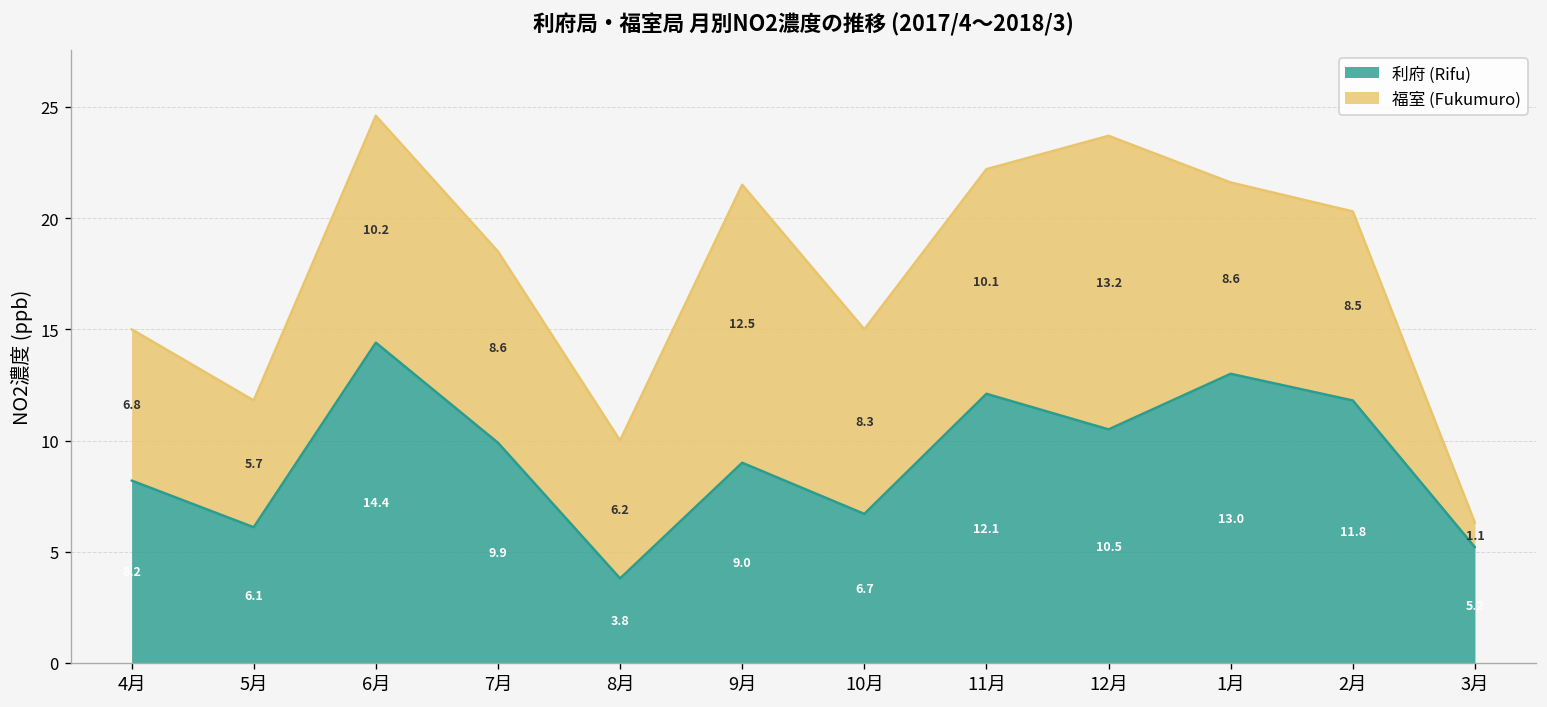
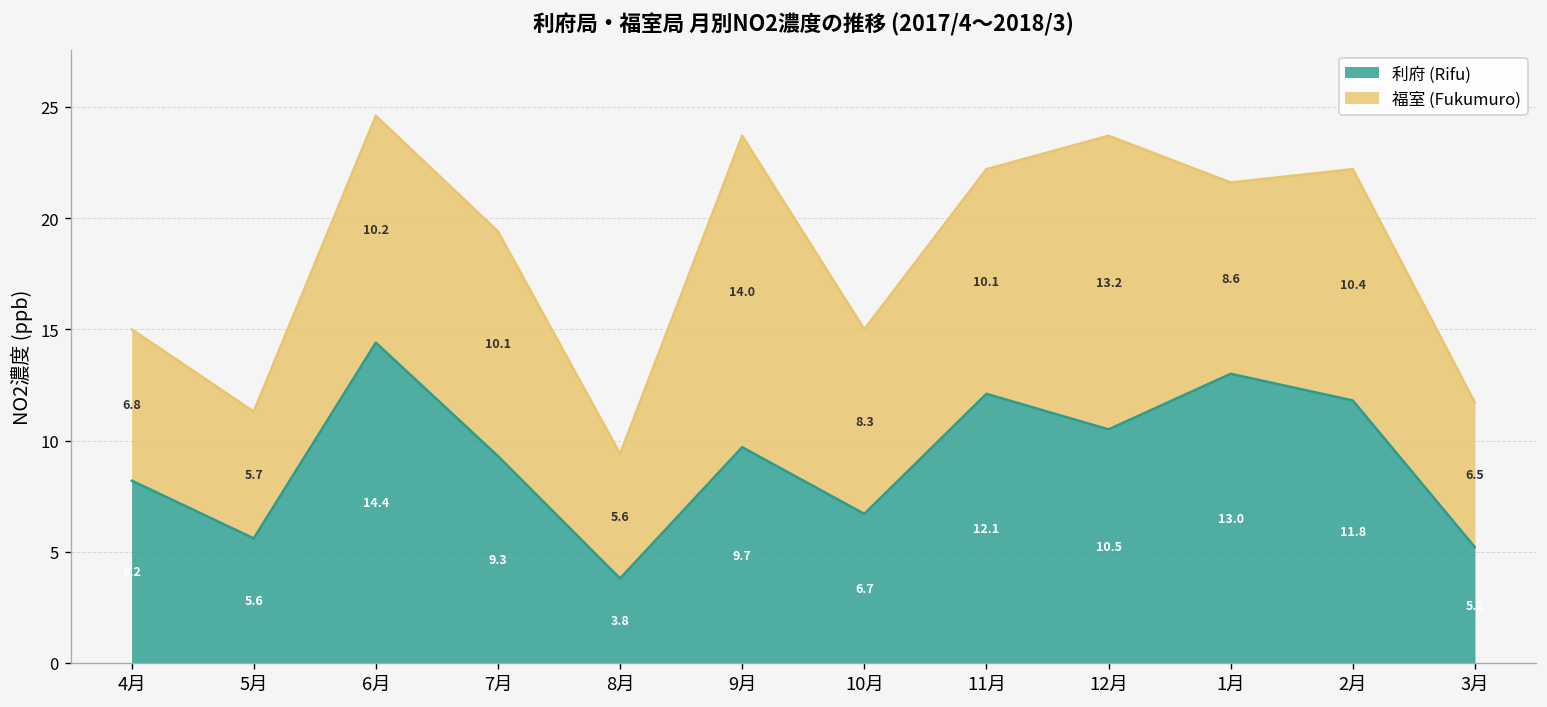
利府 (Rifu), 5月: 6.1 -> 5.6
利府 (Rifu), 7月: 9.9 -> 9.3
福室 (Fukumuro), 7月: 8.6 -> 10.1
福室 (Fukumuro), 8月: 6.2 -> 5.6
利府 (Rifu), 9月: 9.0 -> 9.7
福室 (Fukumuro), 9月: 12.5 -> 14.0
福室 (Fukumuro), 2月: 8.5 -> 10.4
福室 (Fukumuro), 3月: 1.1 -> 6.5
